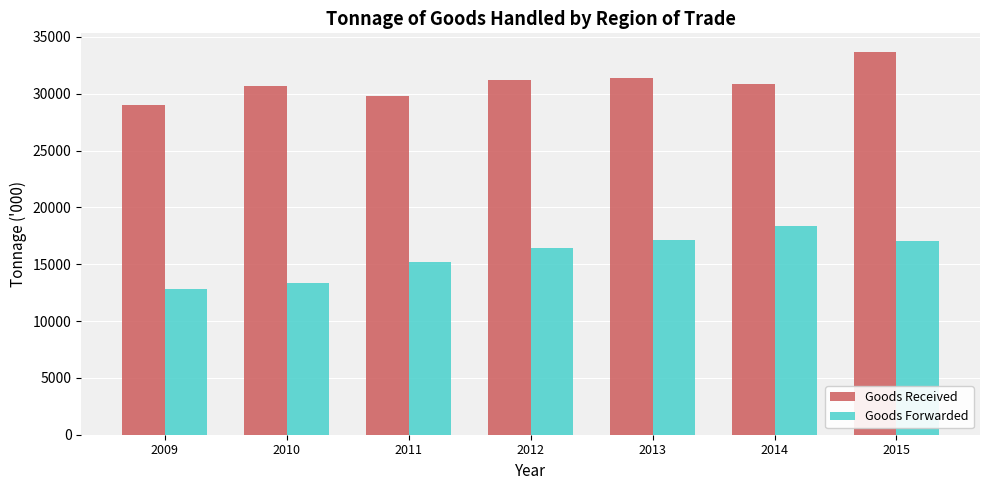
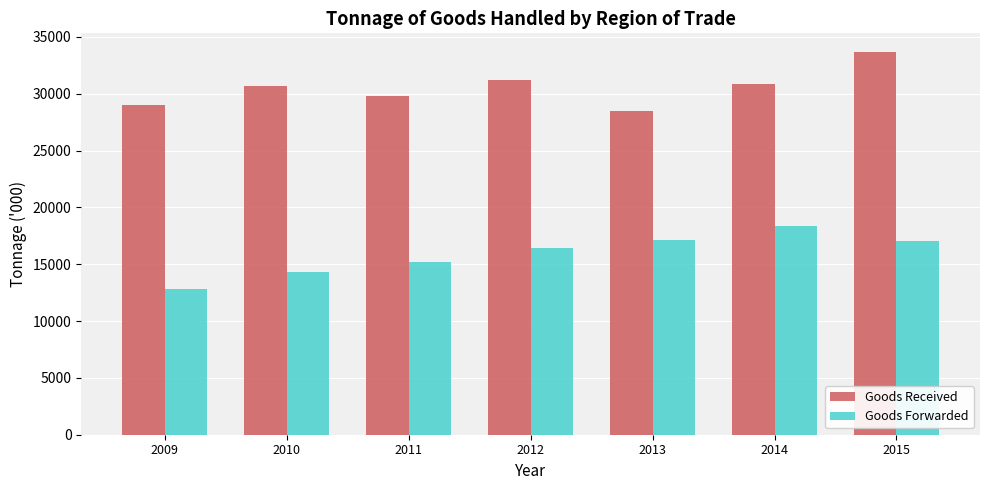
Goods Forwarded, 2010: 13300 -> 14400
Goods Received, 2013: 31400 -> 28500
